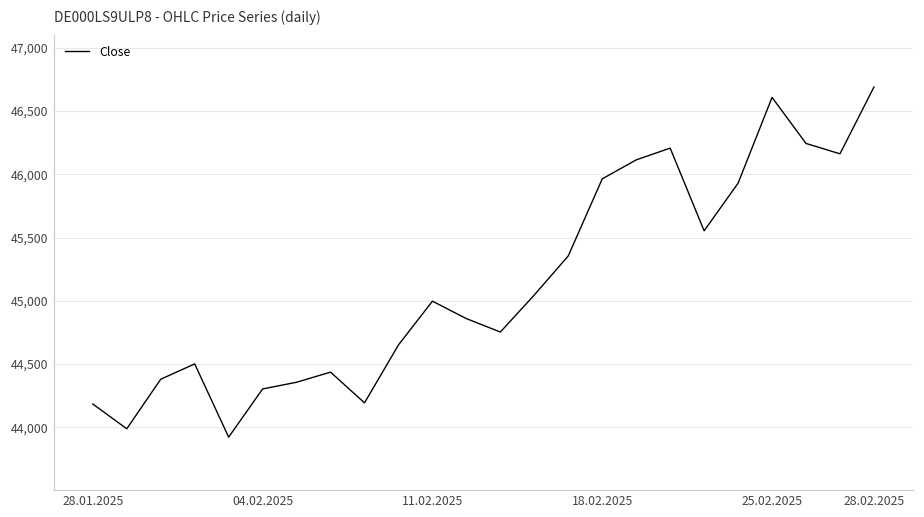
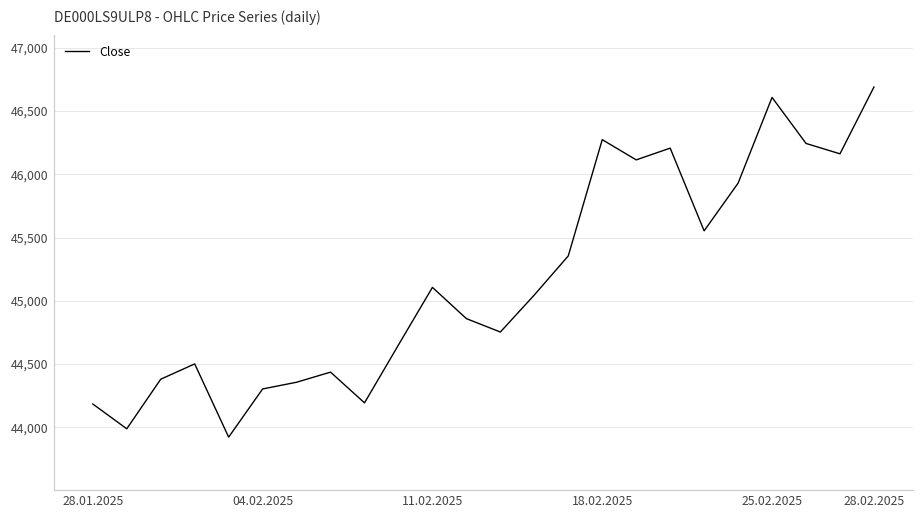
11.02.2025: 45,000 -> 45,110
18.02.2025: 45,960 -> 46,270
